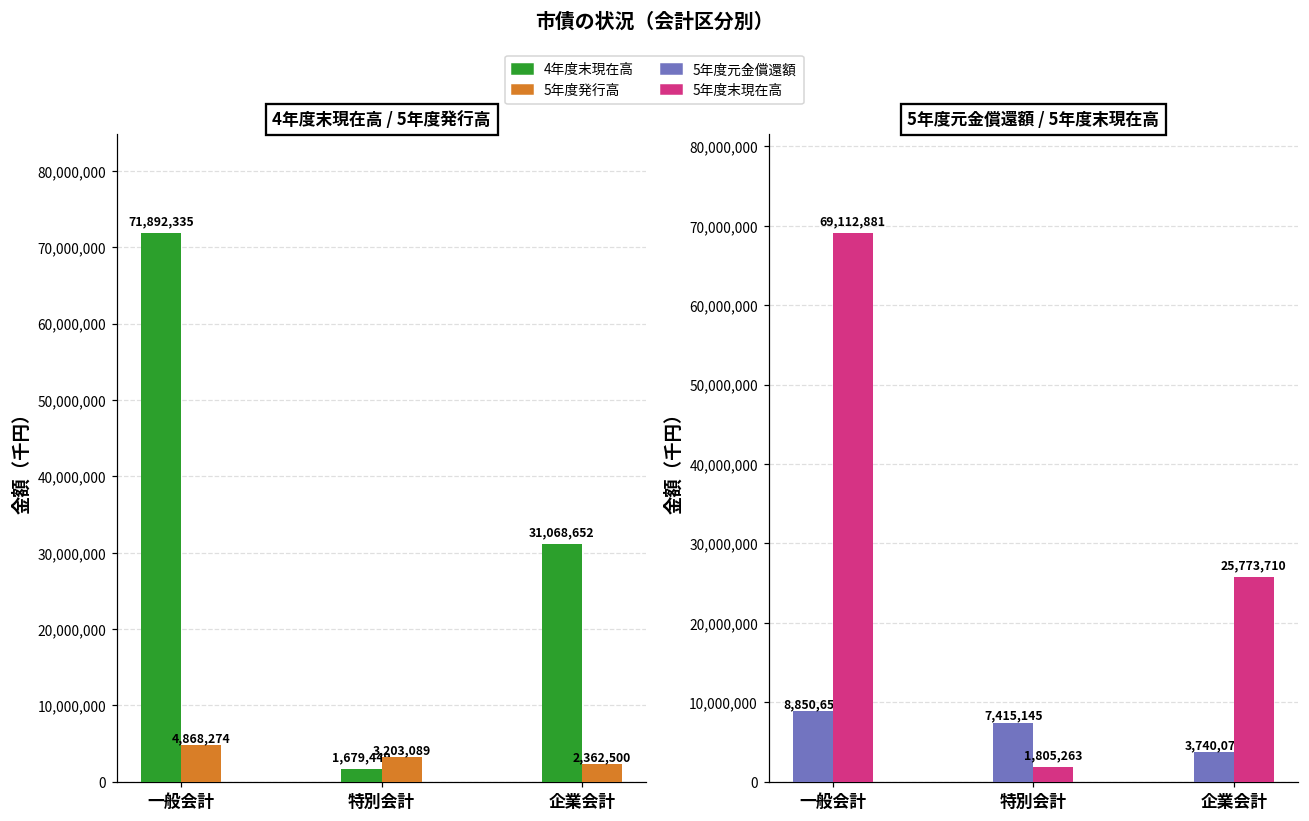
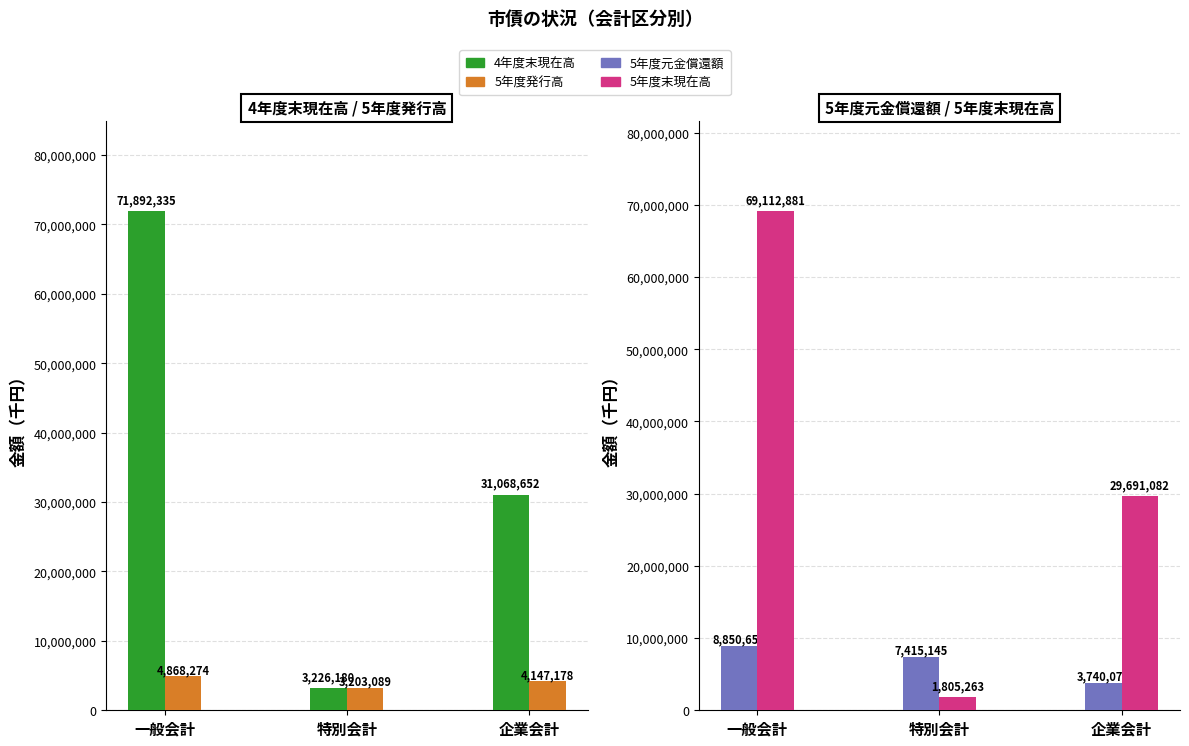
4年度末現在高 / 5年度発行高, 4年度末現在高, 特別会計: 1,679,449 -> 3,226,180
4年度末現在高 / 5年度発行高, 5年度発行高, 企業会計: 2,362,500 -> 4,147,178
5年度元金償還額 / 5年度末現在高, 5年度末現在高, 企業会計: 25,773,710 -> 29,691,082
